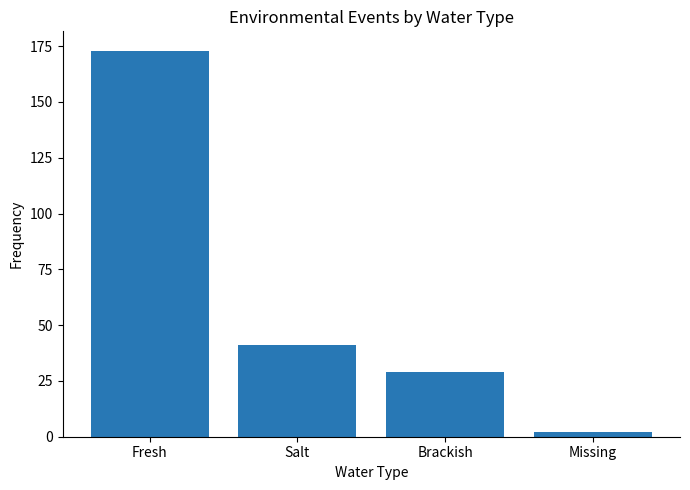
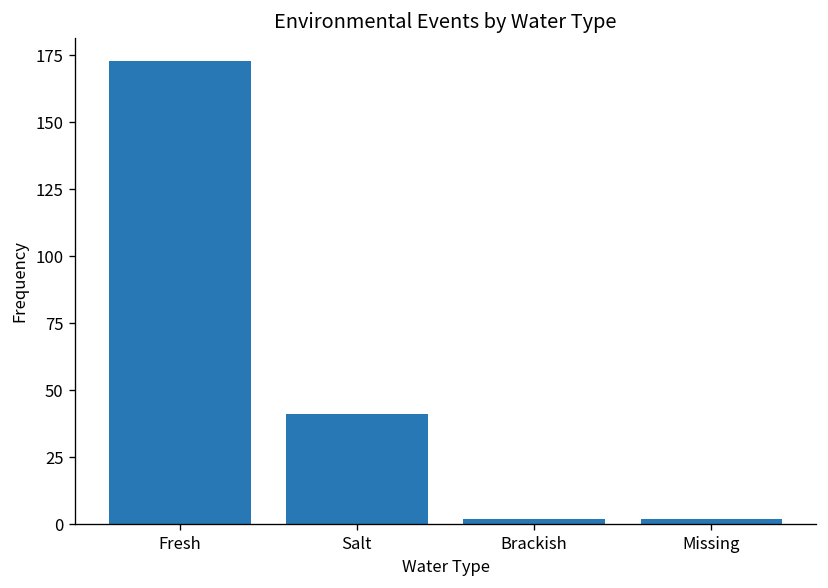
Brackish: 29 -> 2
